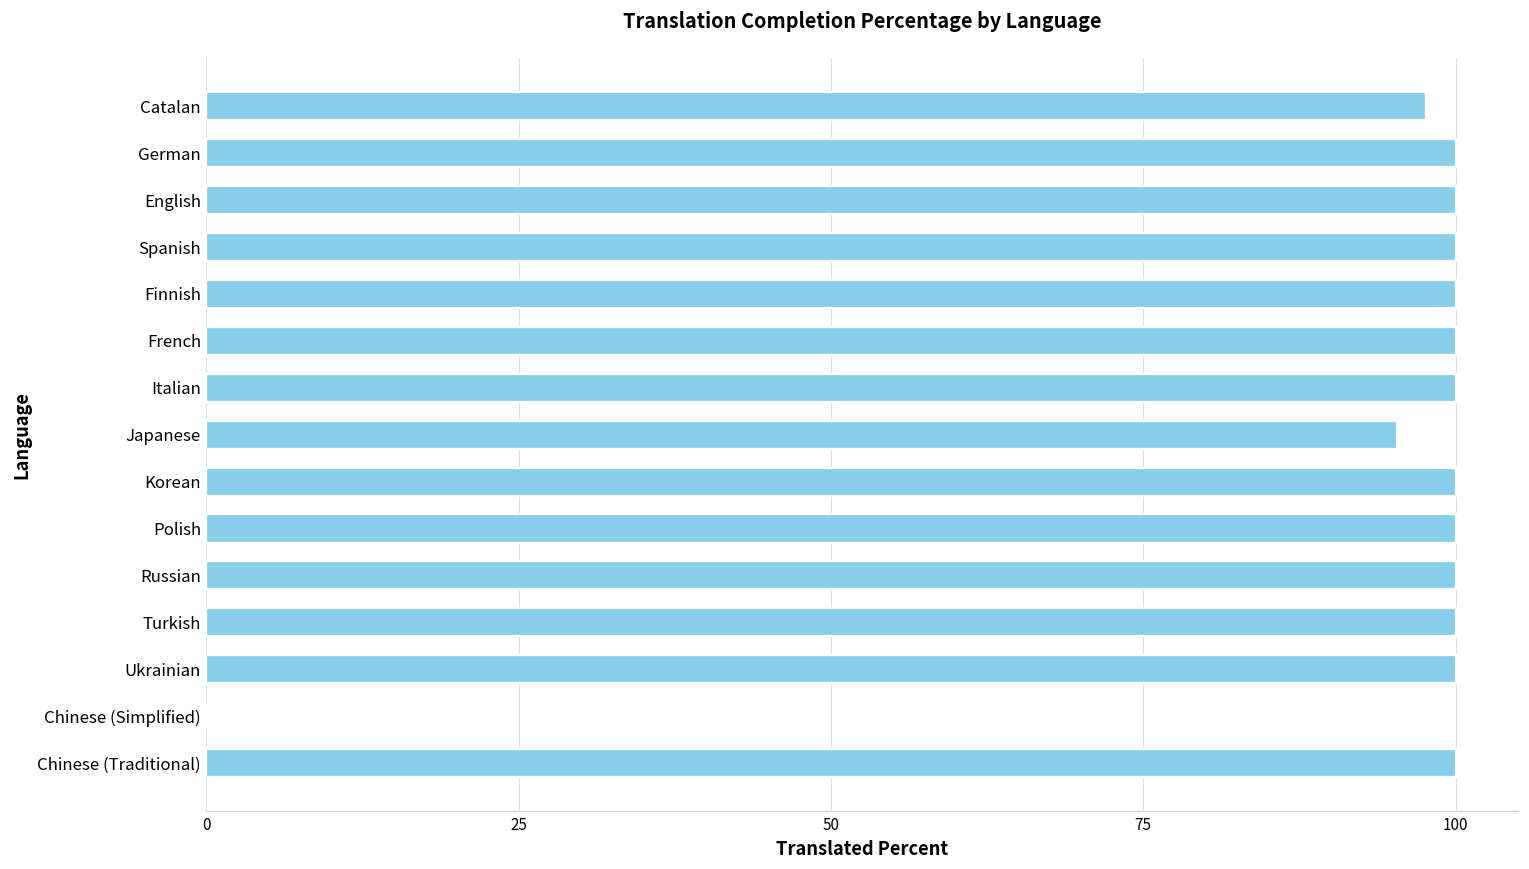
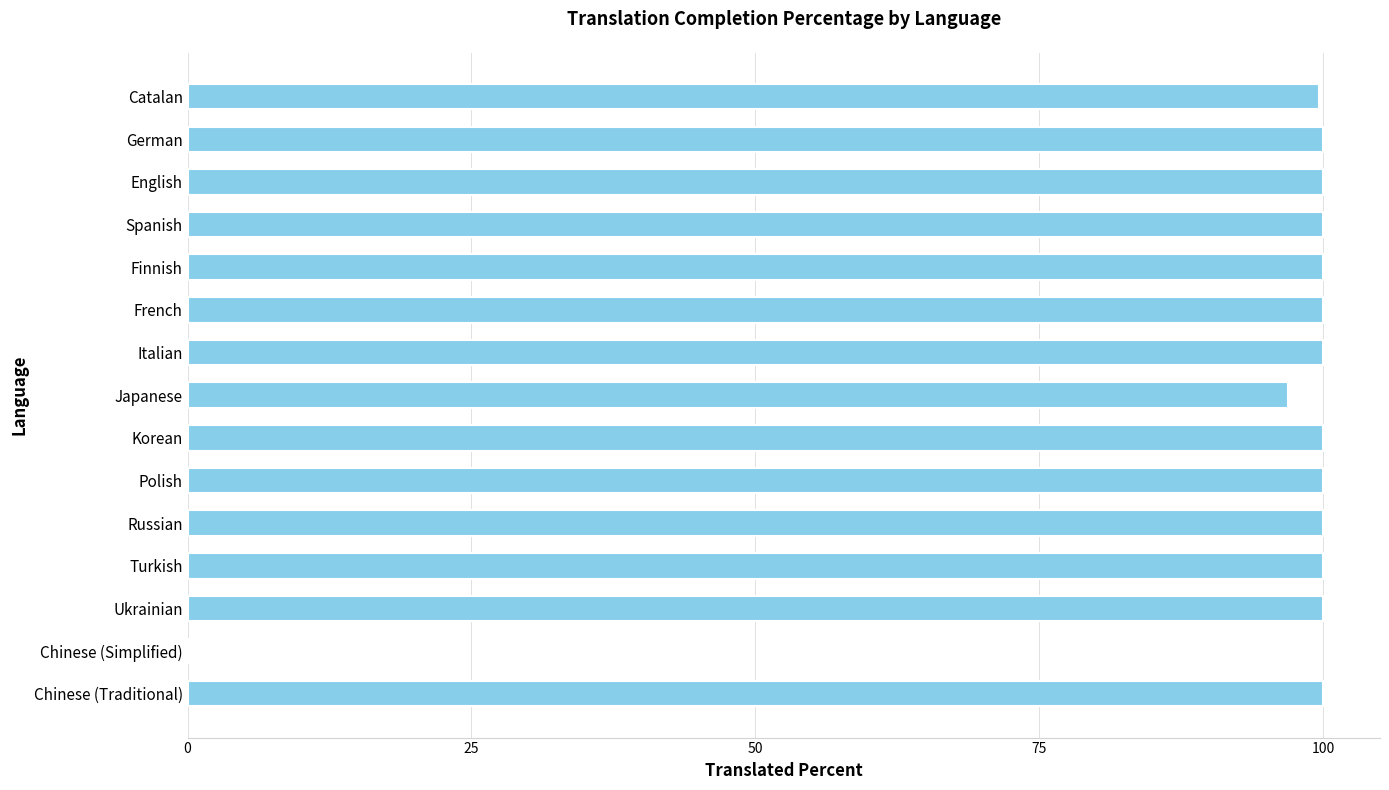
Catalan: 97.6 -> 99.6
Japanese: 95.3 -> 96.9
